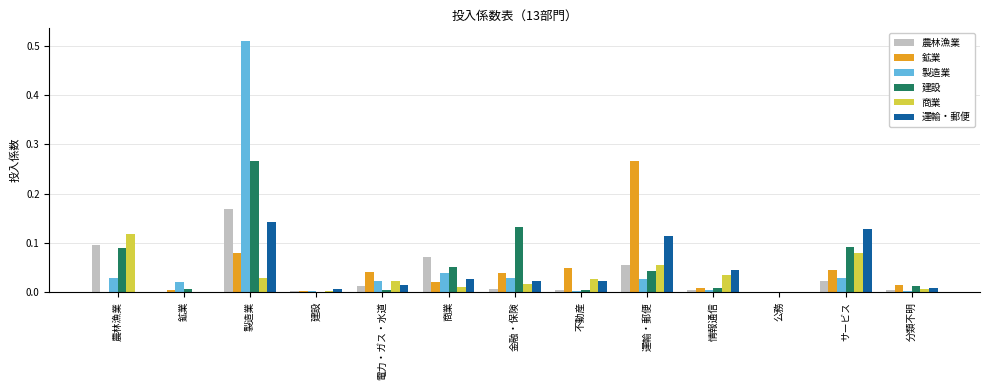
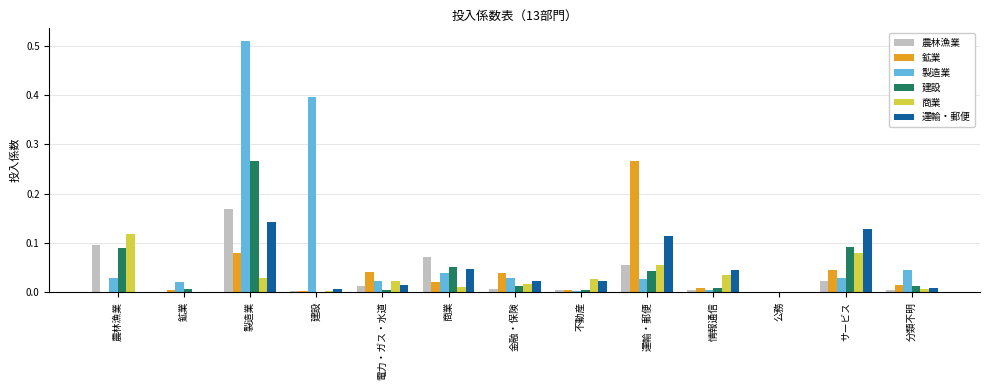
製造業, 建設: 0.00 -> 0.40
運輸・郵便, 商業: 0.03 -> 0.05
建設, 金融・保険: 0.13 -> 0.01
鉱業, 不動産: 0.05 -> 0.00
製造業, 分類不明: 0.00 -> 0.05
